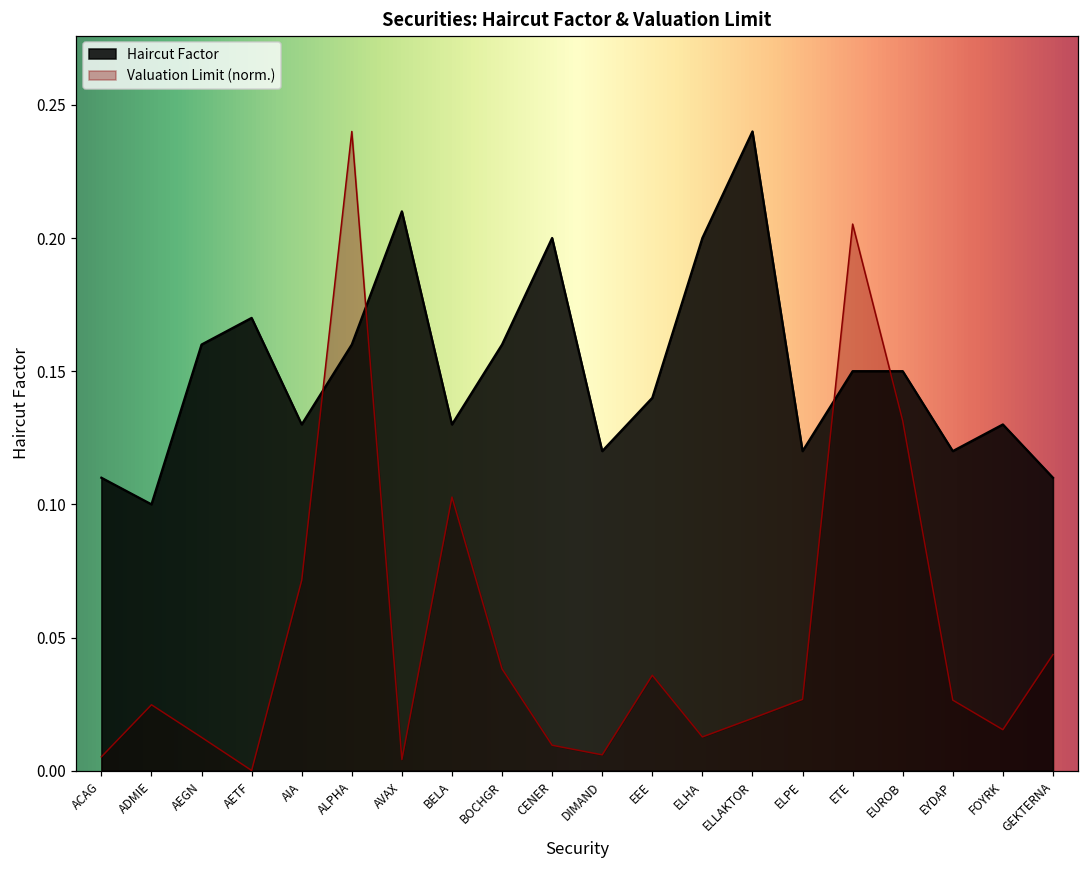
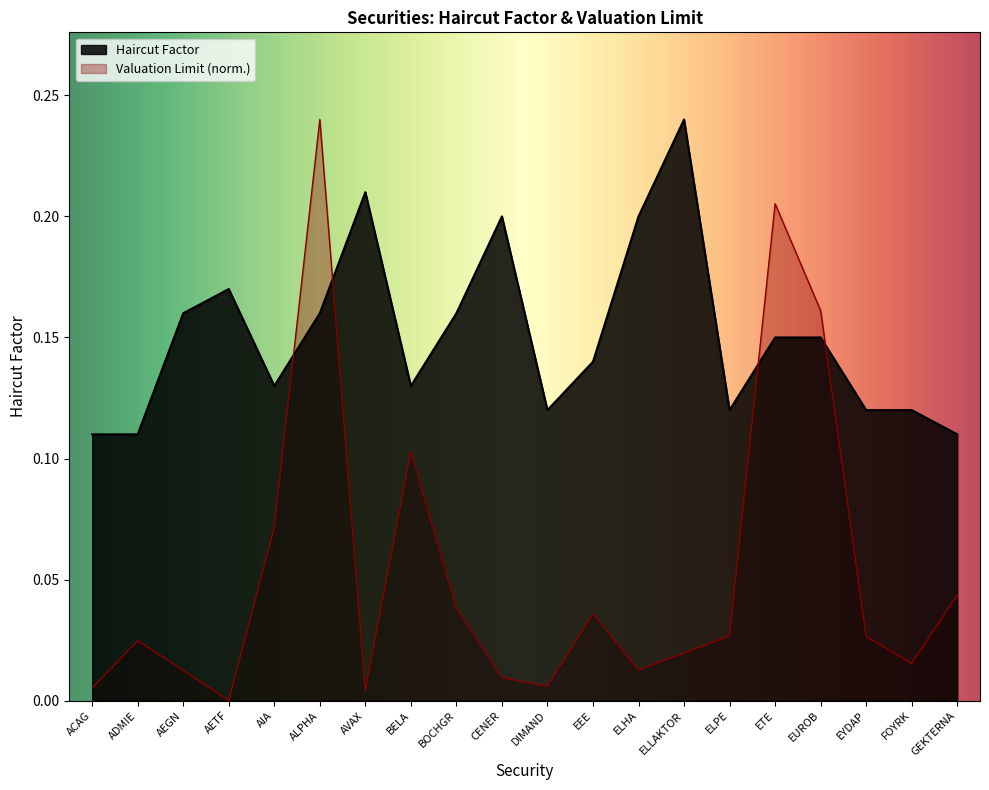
Haircut Factor, ADMIE: 0.10 -> 0.11
Valuation Limit (norm.), EUROB: 0.131 -> 0.161
Haircut Factor, FOYRK: 0.13 -> 0.12
